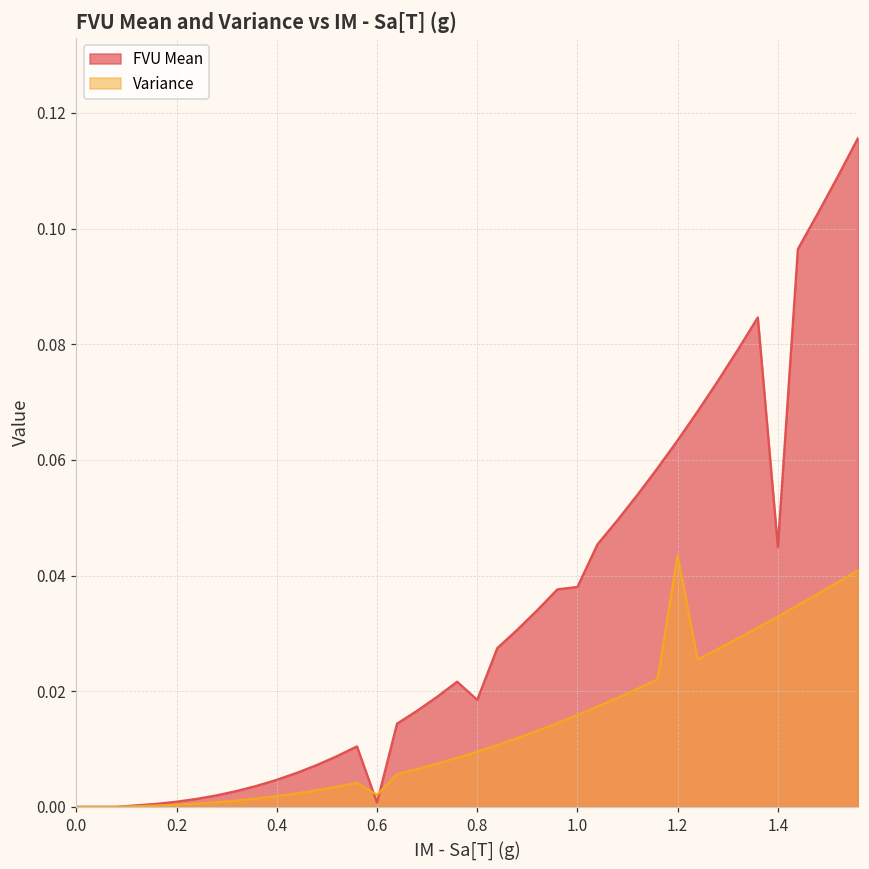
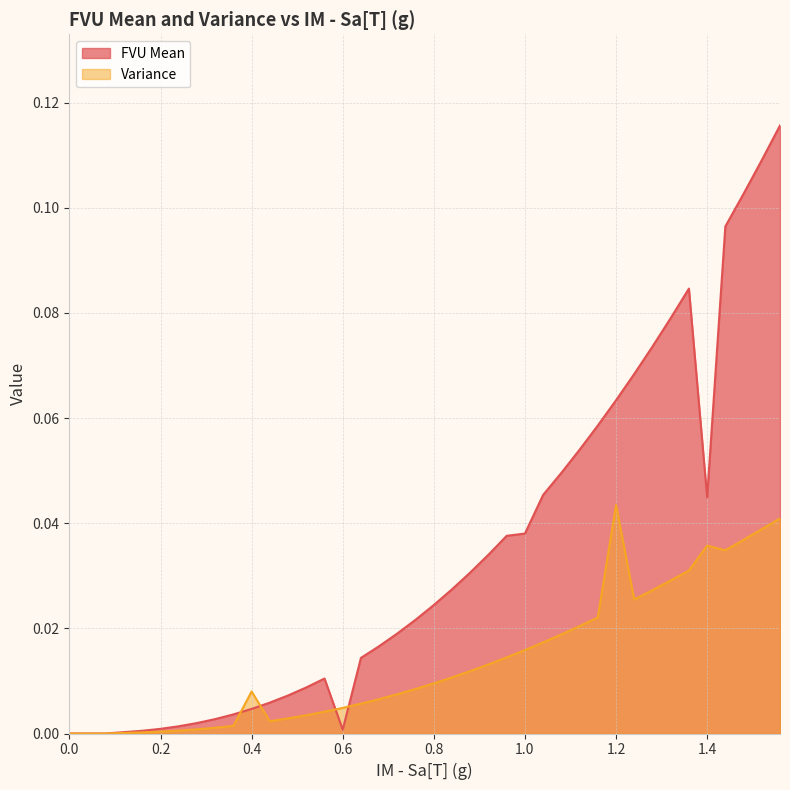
Variance, 0.4: 0.002 -> 0.008
Variance, 0.6: 0.002 -> 0.005
FVU Mean, 0.8: 0.019 -> 0.024
Variance, 1.4: 0.033 -> 0.036
